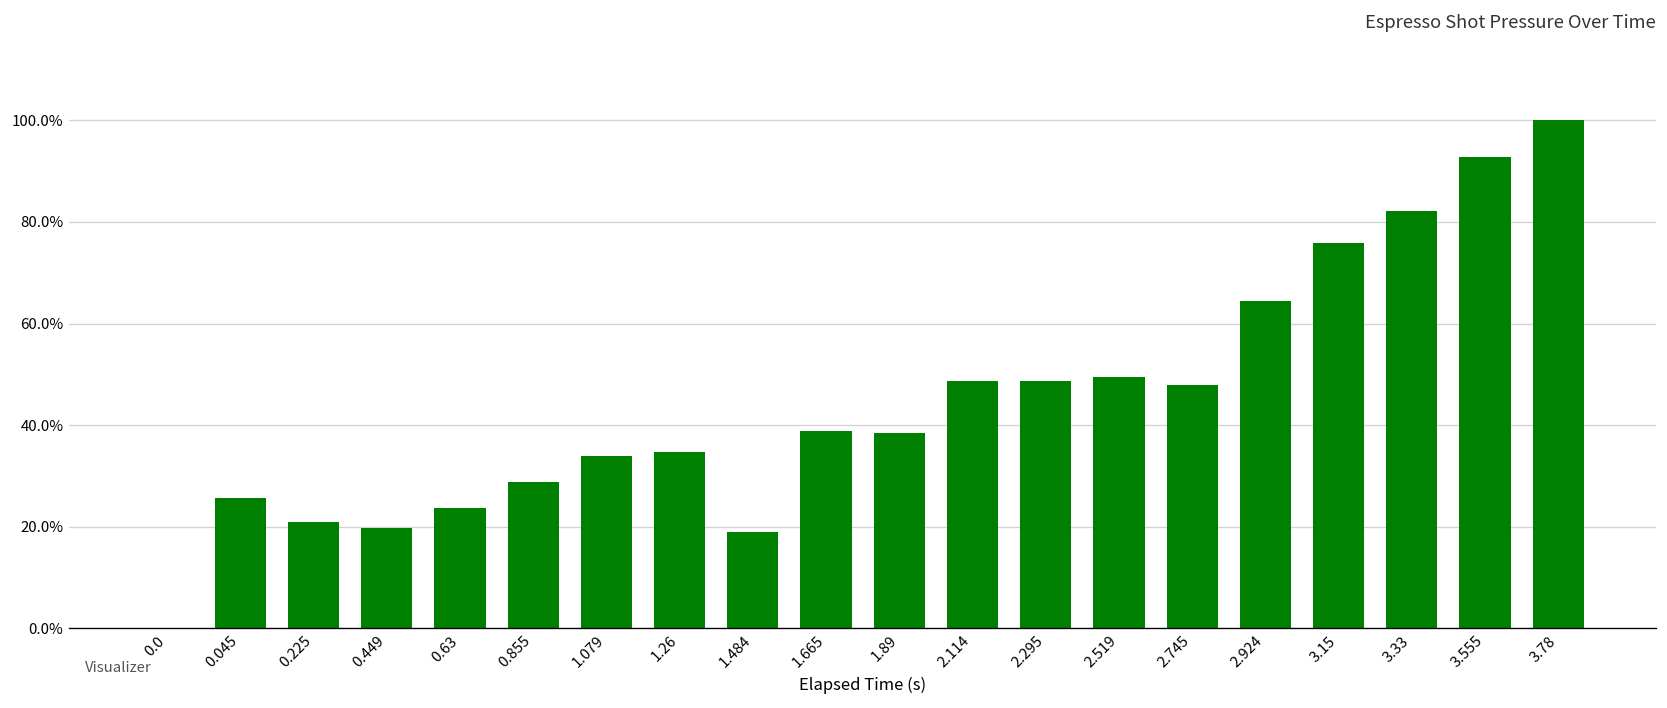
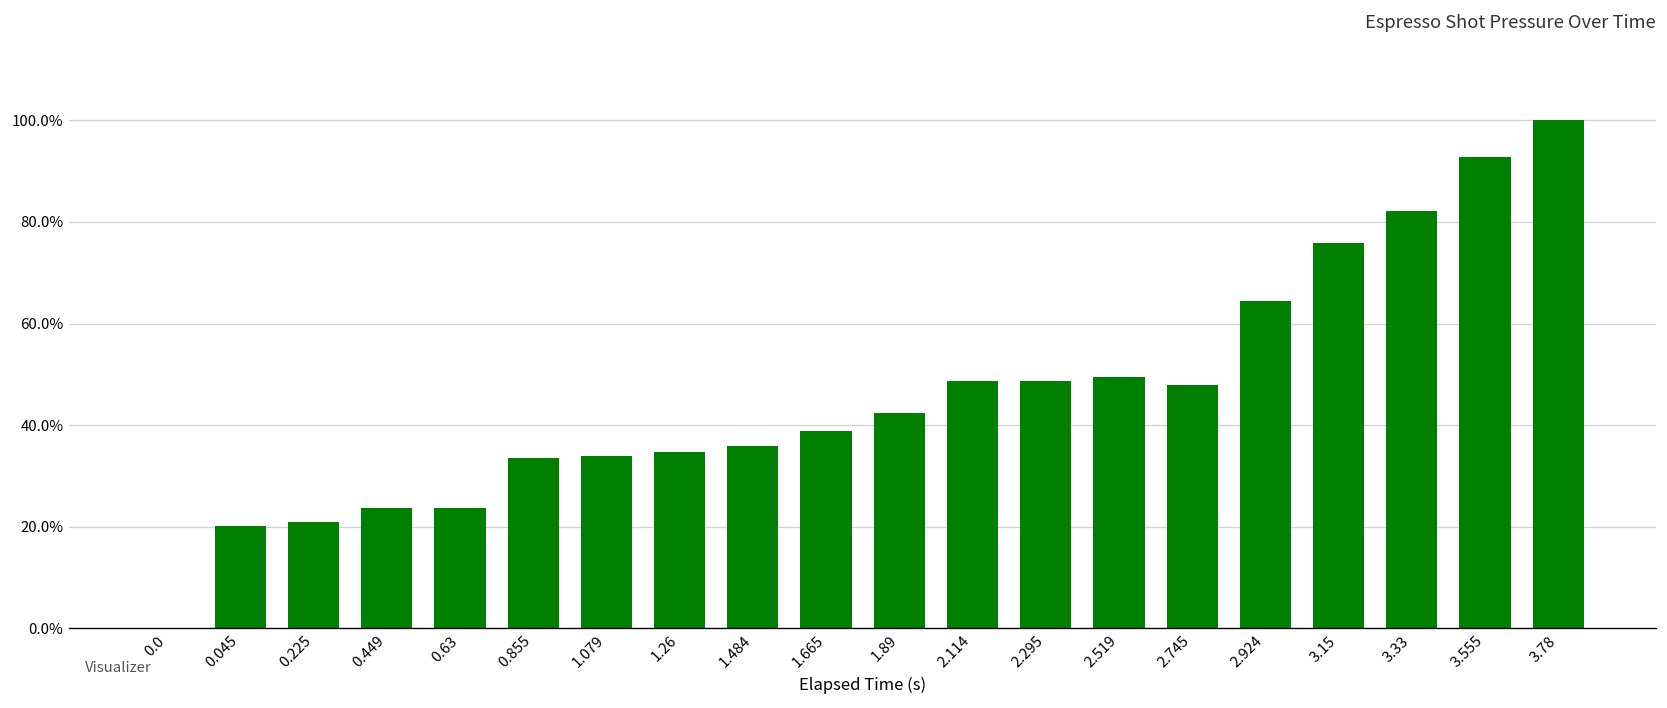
0.045: 26% -> 20%
0.449: 20% -> 24%
0.855: 29% -> 34%
1.484: 19% -> 36%
1.89: 38% -> 42%
